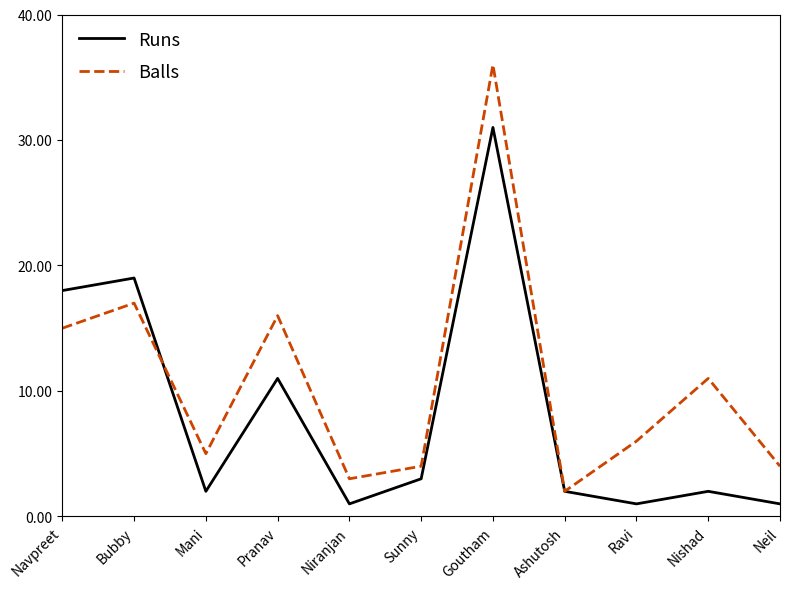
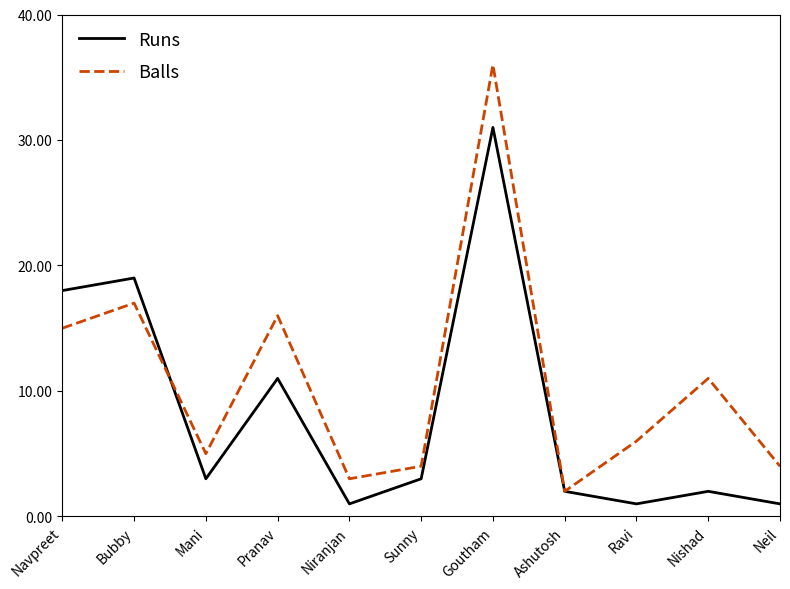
Runs, Mani: 2 -> 3
